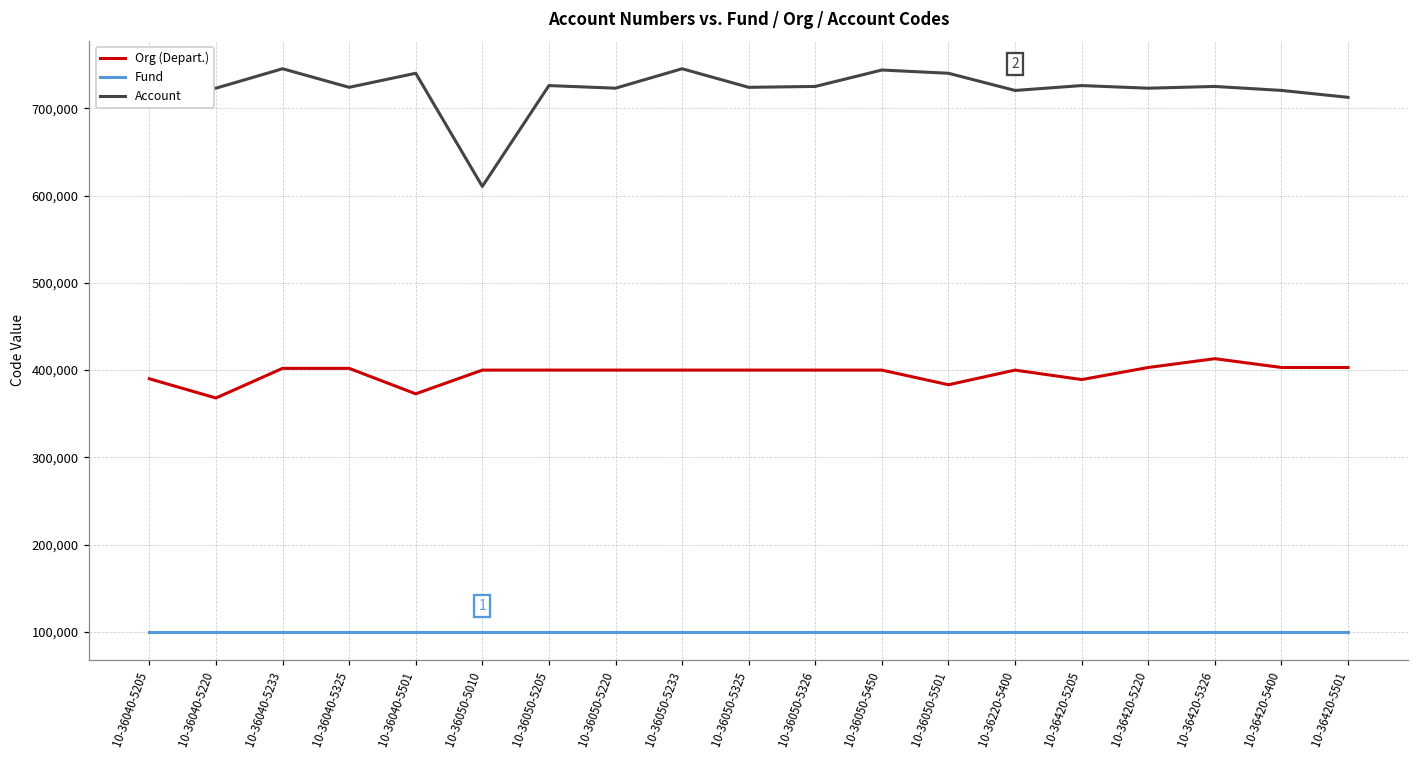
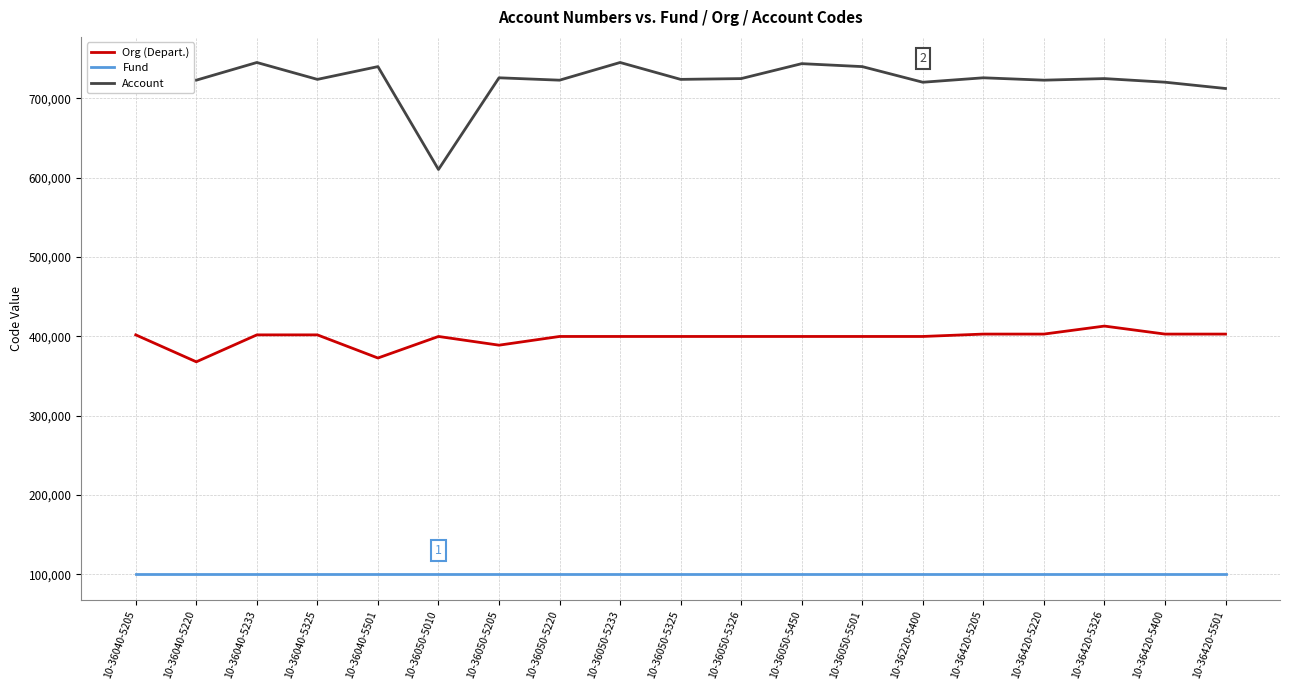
Org (Depart.), 10-36040-5205: 390,000 -> 400,000
Org (Depart.), 10-36050-5205: 400,000 -> 390,000
Org (Depart.), 10-36050-5501: 380,000 -> 400,000
Org (Depart.), 10-36420-5205: 390,000 -> 400,000
